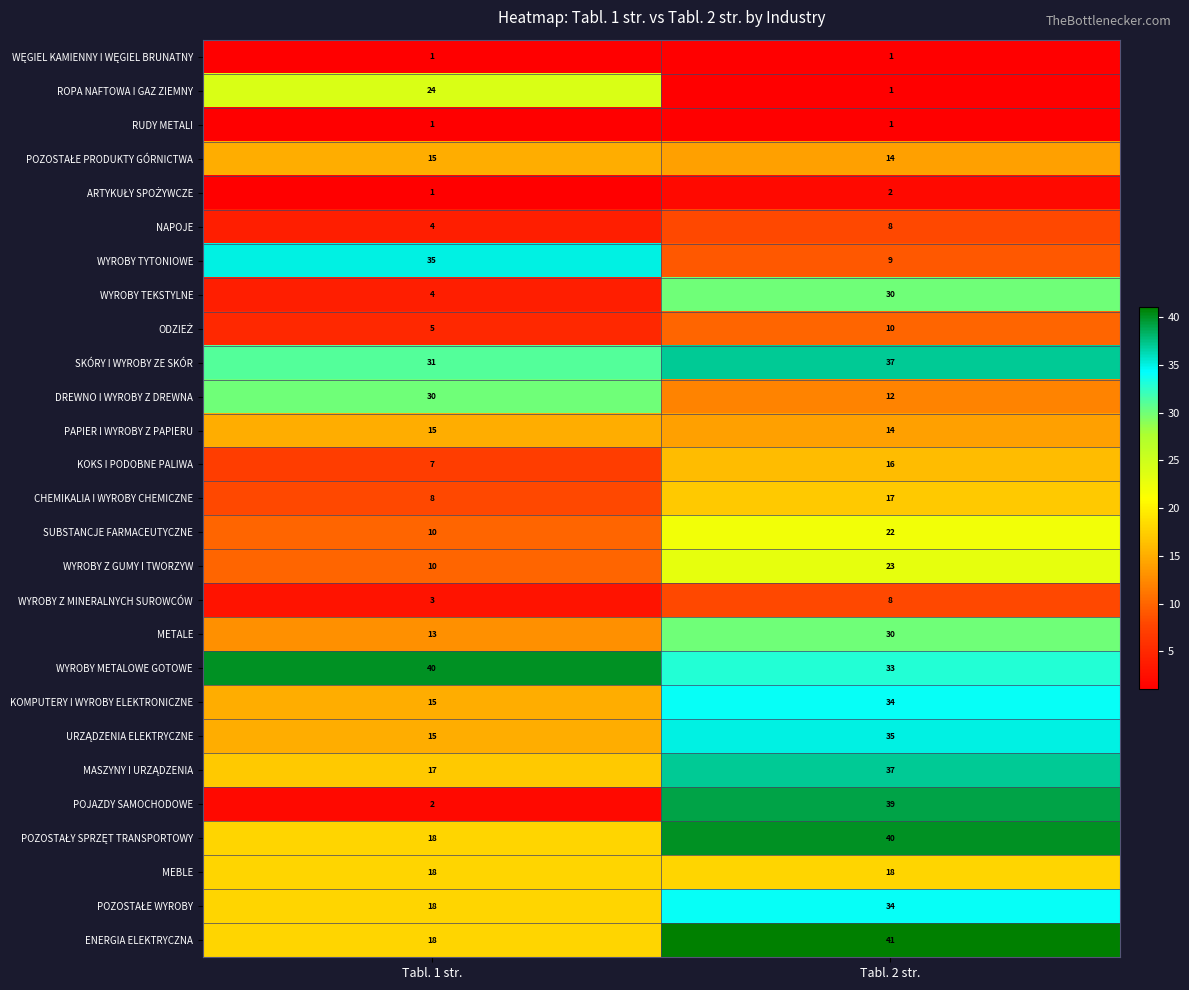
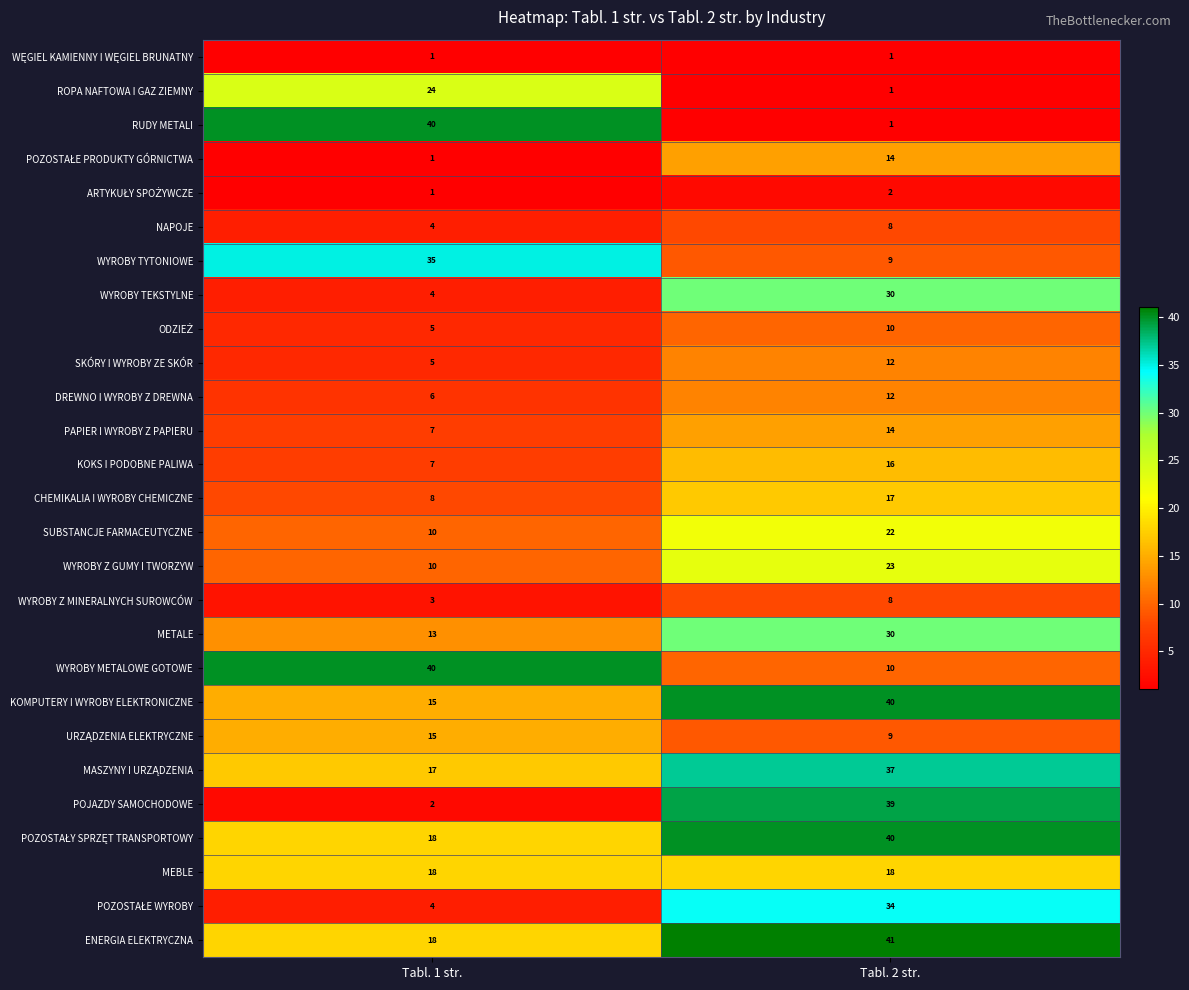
RUDY METALI, Tabl. 1 str.: 1 -> 40
POZOSTAŁE PRODUKTY GÓRNICTWA, Tabl. 1 str.: 15 -> 1
SKÓRY I WYROBY ZE SKÓR, Tabl. 1 str.: 31 -> 5
SKÓRY I WYROBY ZE SKÓR, Tabl. 2 str.: 37 -> 12
DREWNO I WYROBY Z DREWNA, Tabl. 1 str.: 30 -> 6
PAPIER I WYROBY Z PAPIERU, Tabl. 1 str.: 15 -> 7
WYROBY METALOWE GOTOWE, Tabl. 2 str.: 33 -> 10
KOMPUTERY I WYROBY ELEKTRONICZNE, Tabl. 2 str.: 34 -> 40
URZĄDZENIA ELEKTRYCZNE, Tabl. 2 str.: 35 -> 9
POZOSTAŁE WYROBY, Tabl. 1 str.: 18 -> 4
